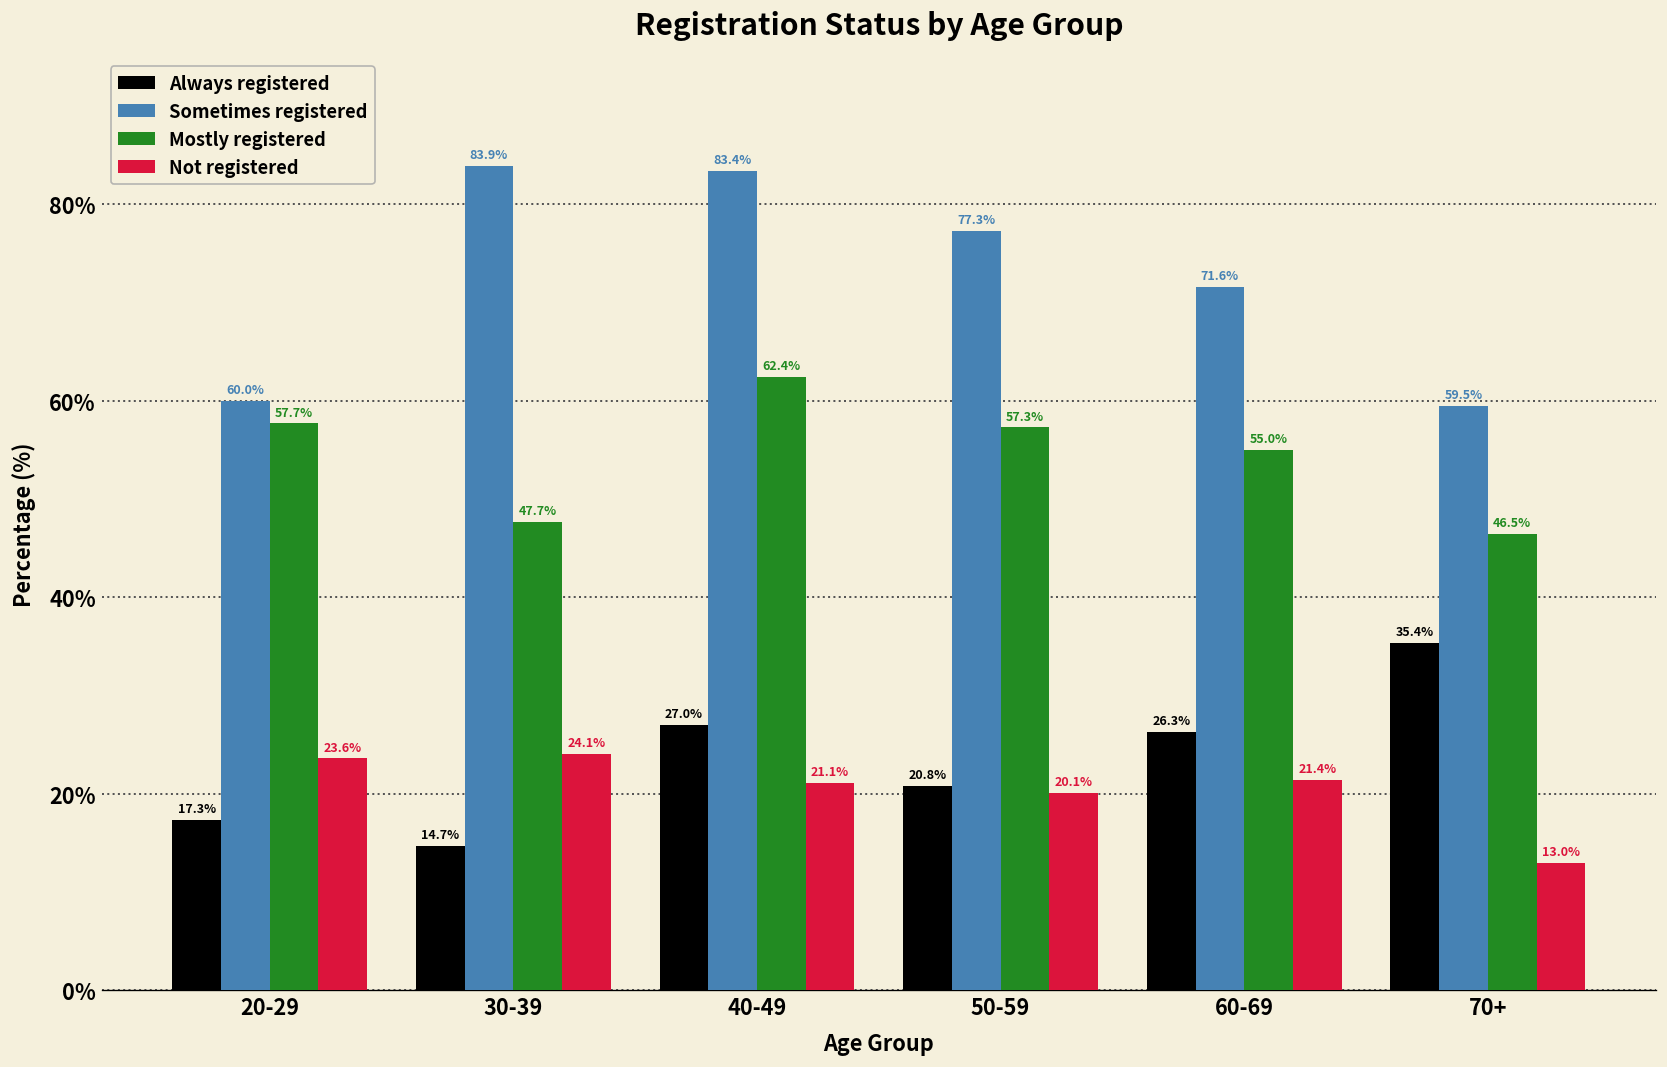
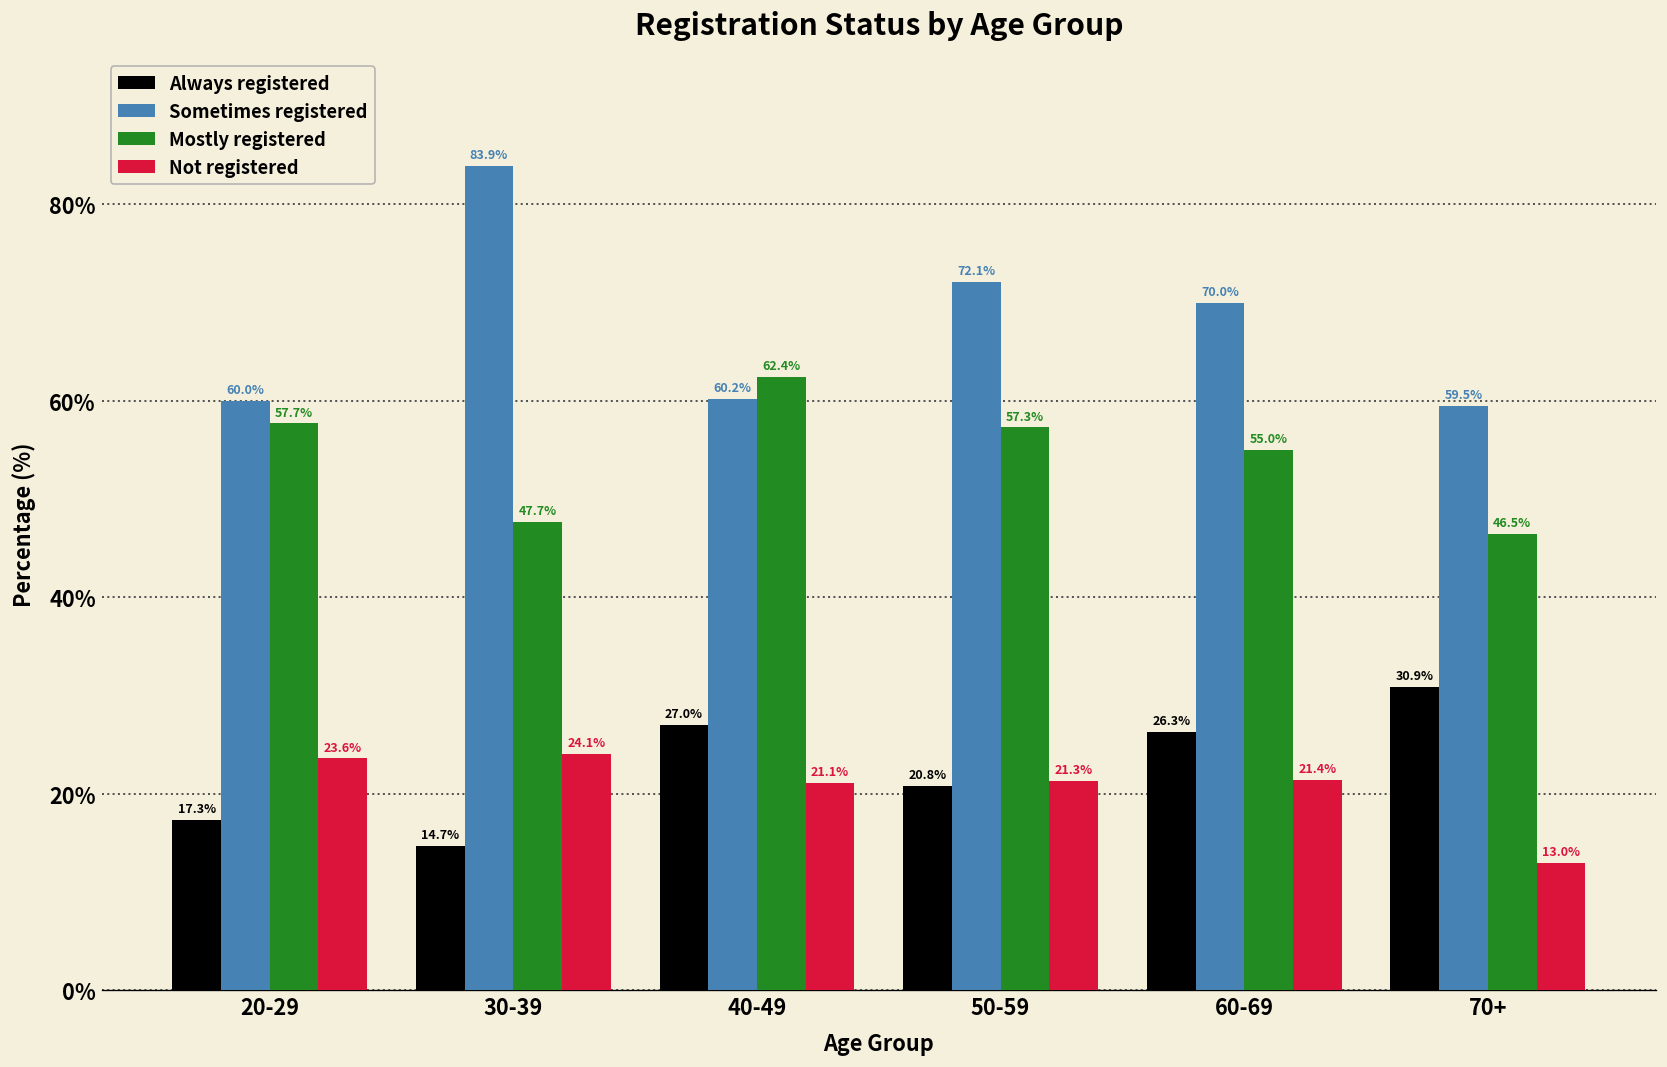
Sometimes registered, 40-49: 83.4% -> 60.2%
Sometimes registered, 50-59: 77.3% -> 72.1%
Not registered, 50-59: 20.1% -> 21.3%
Sometimes registered, 60-69: 71.6% -> 70.0%
Always registered, 70+: 35.4% -> 30.9%
